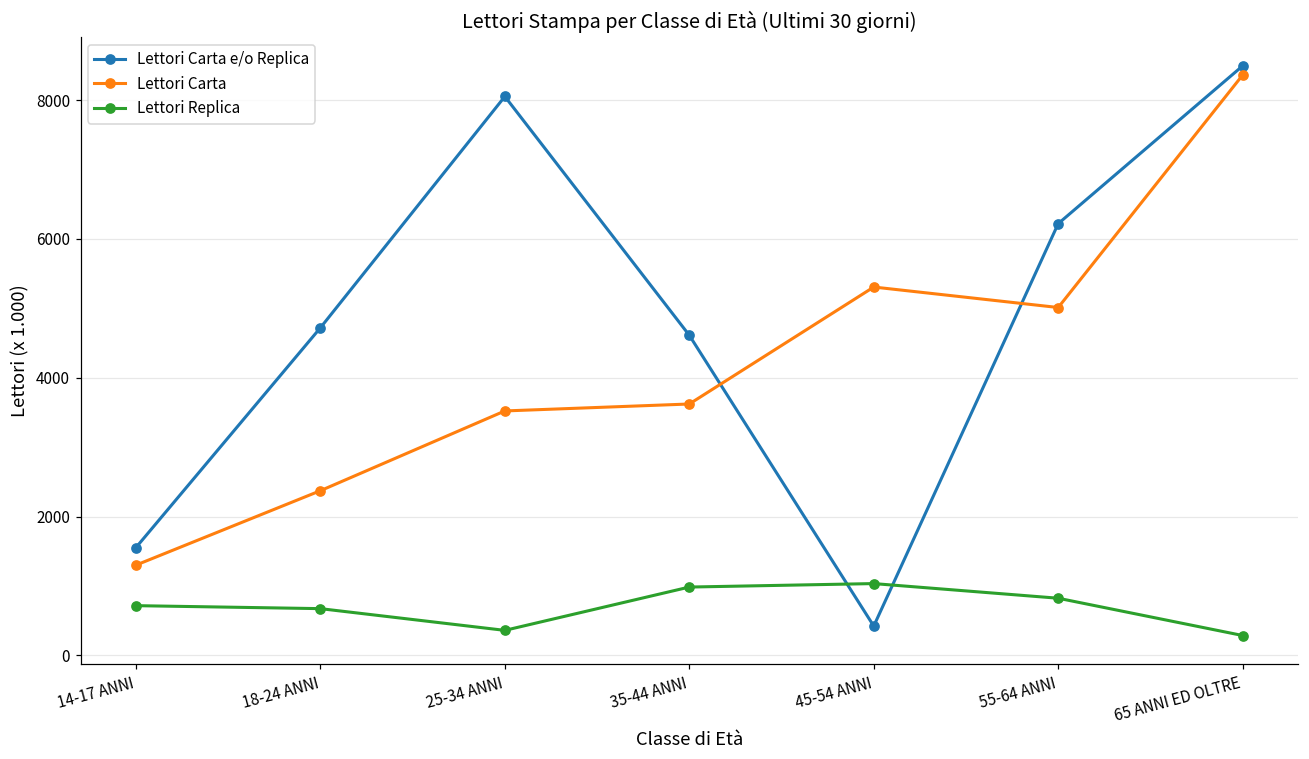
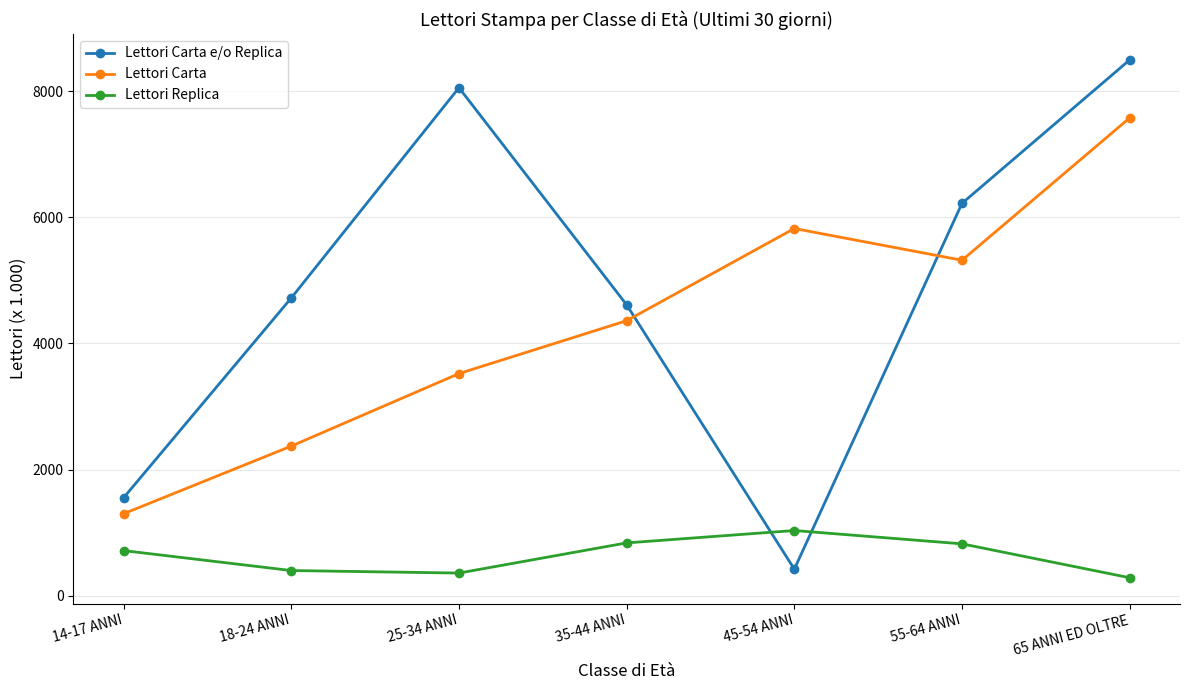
Lettori Replica, 18-24 ANNI: 700 -> 400
Lettori Carta, 35-44 ANNI: 3600 -> 4400
Lettori Replica, 35-44 ANNI: 1000 -> 800
Lettori Carta, 45-54 ANNI: 5300 -> 5800
Lettori Carta, 55-64 ANNI: 5000 -> 5300
Lettori Carta, 65 ANNI ED OLTRE: 8400 -> 7600
